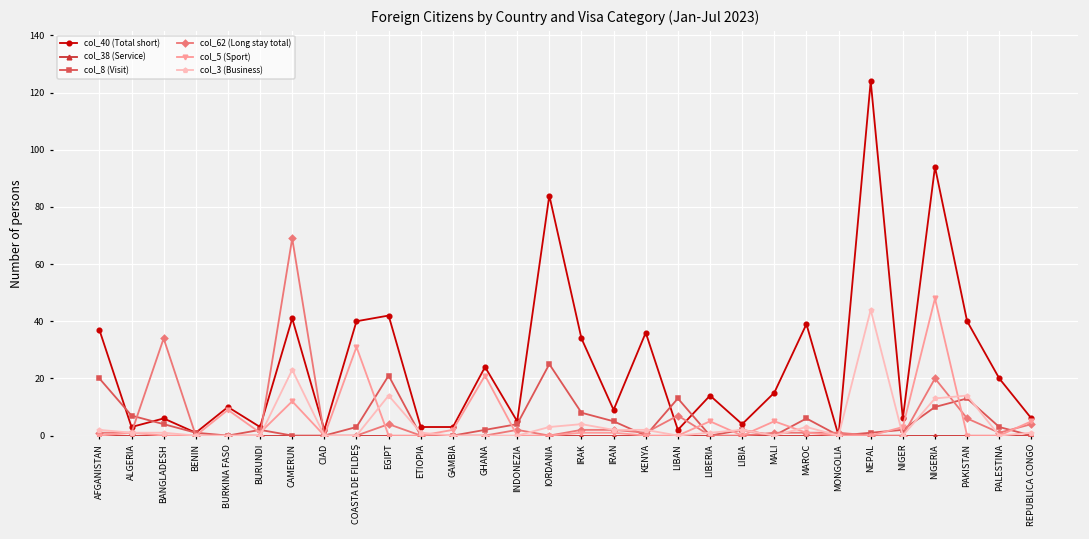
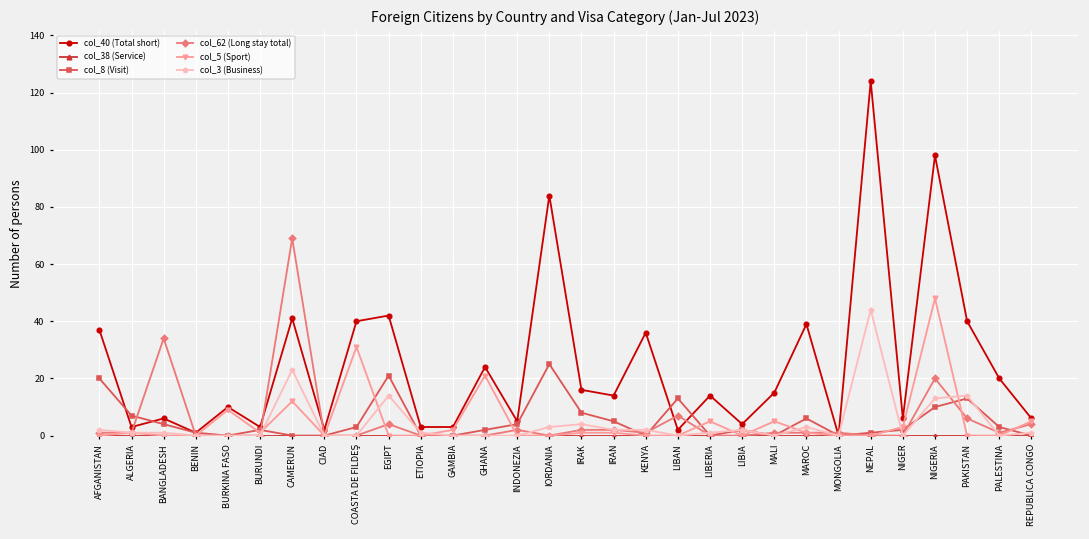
col_40 (Total short), IRAK: 34 -> 16
col_40 (Total short), IRAN: 9 -> 14
col_40 (Total short), NIGERIA: 94 -> 98
